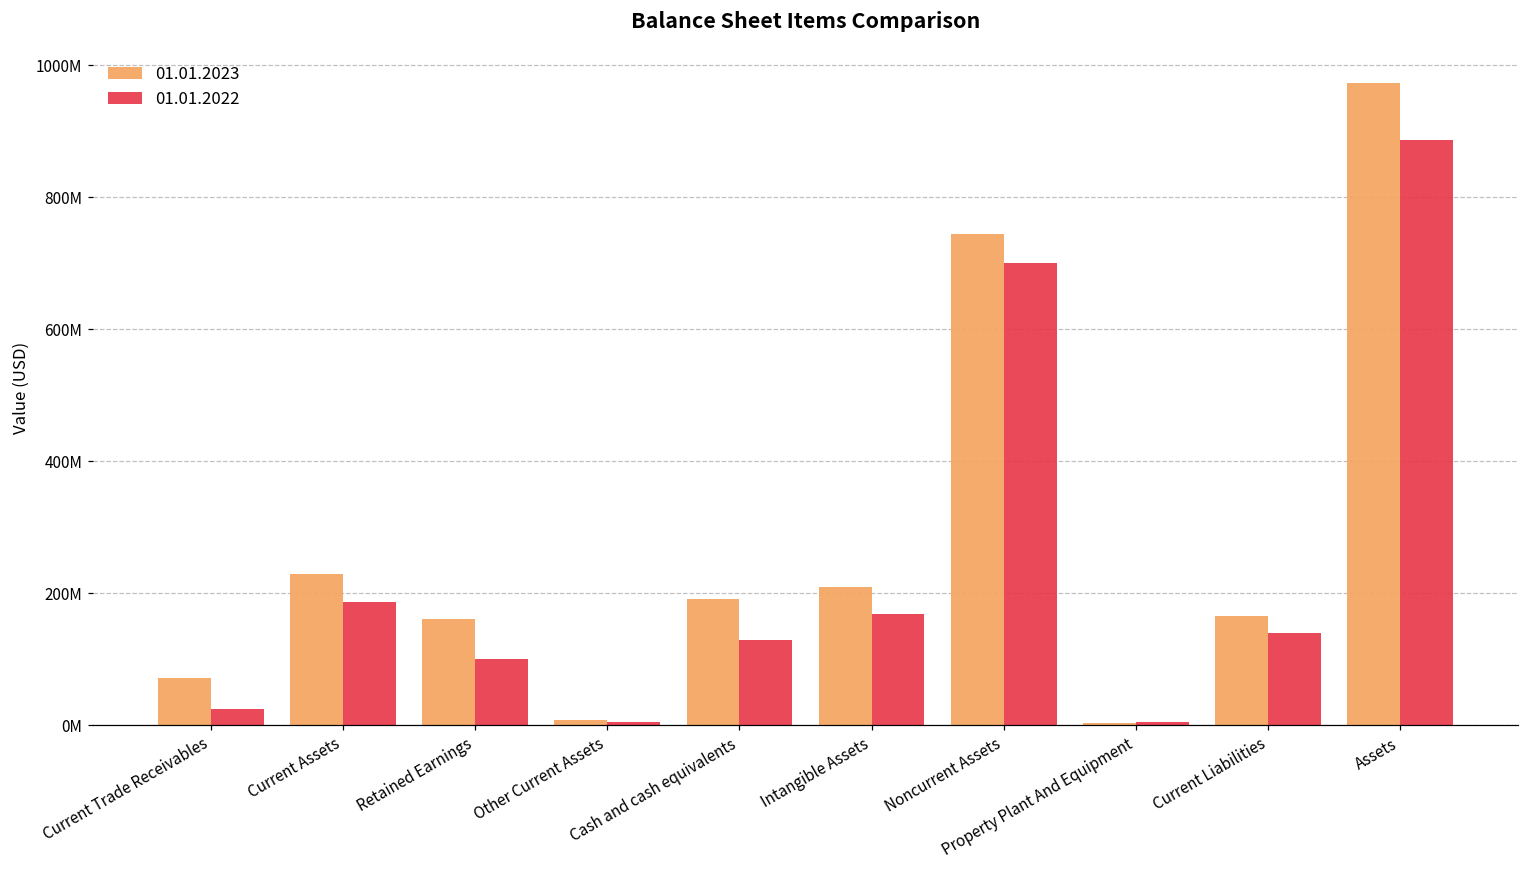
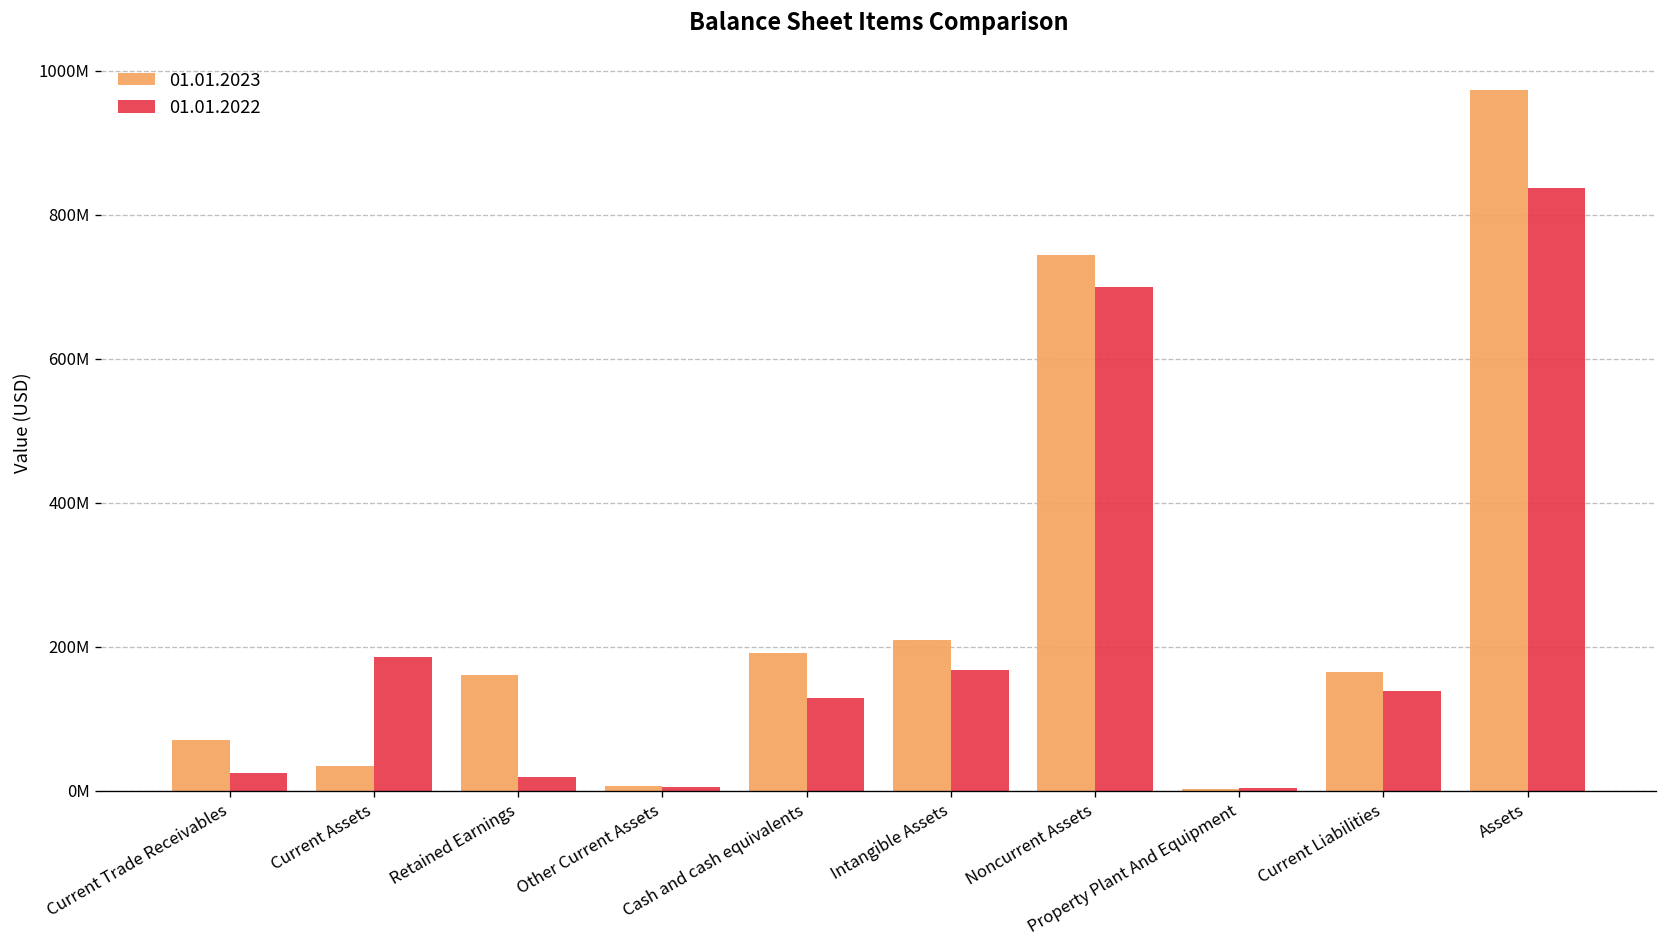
01.01.2023, Current Assets: 230000000 -> 40000000
01.01.2022, Retained Earnings: 100000000 -> 20000000
01.01.2022, Assets: 890000000 -> 840000000
